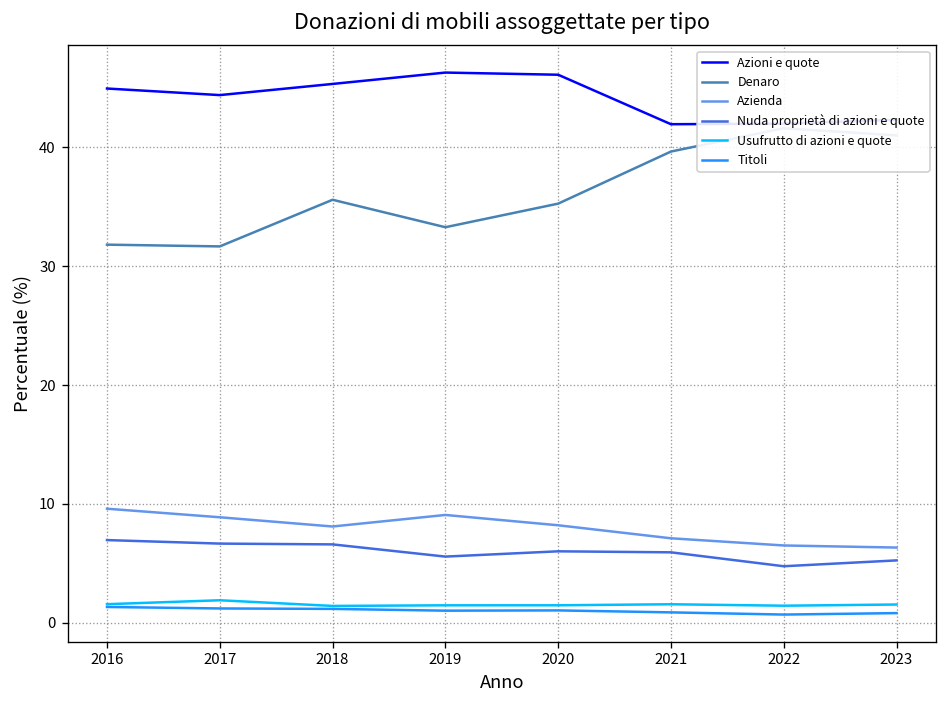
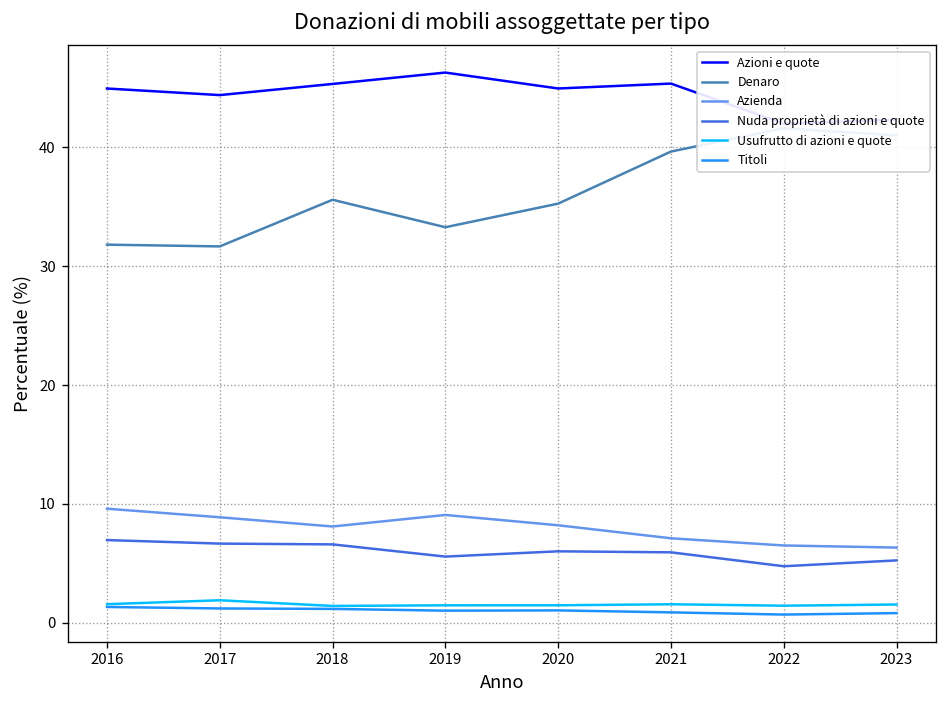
Azioni e quote, 2020: 46 -> 45
Azioni e quote, 2021: 42 -> 45
